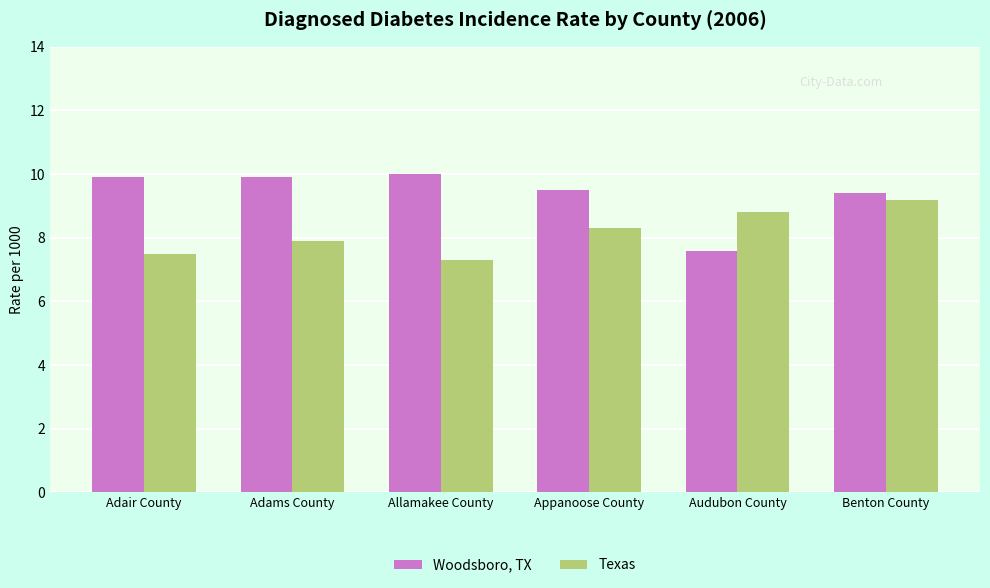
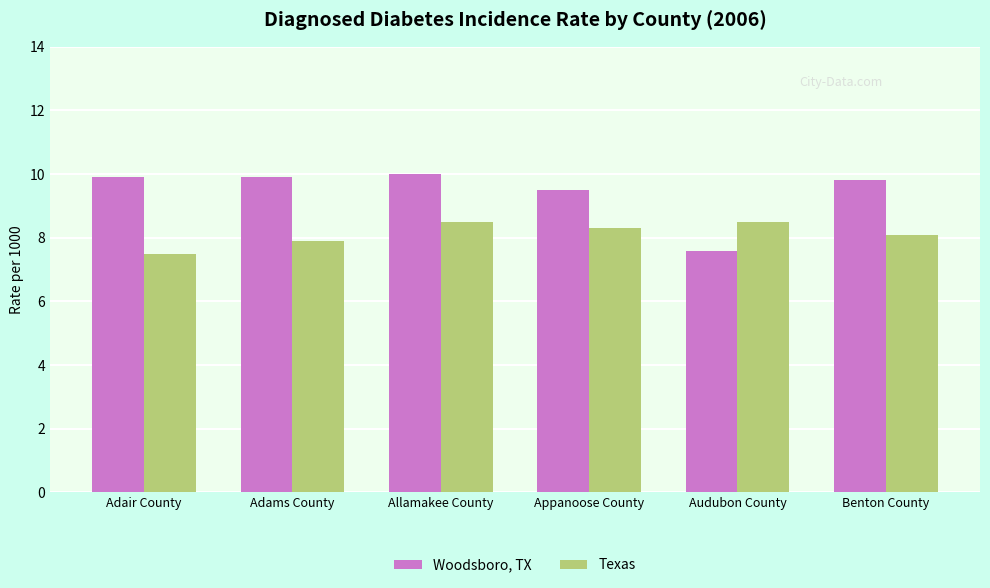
Texas, Allamakee County: 7.3 -> 8.5
Texas, Audubon County: 8.8 -> 8.5
Woodsboro, TX, Benton County: 9.4 -> 9.8
Texas, Benton County: 9.2 -> 8.1
